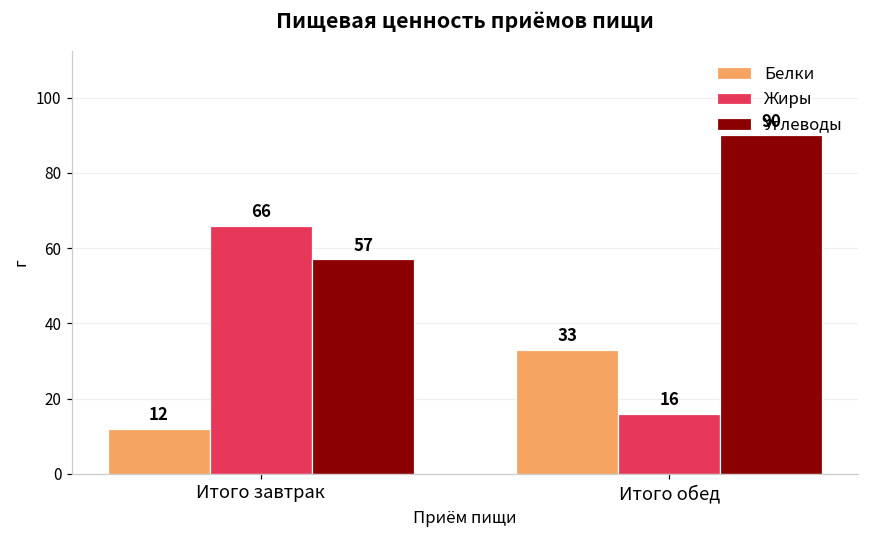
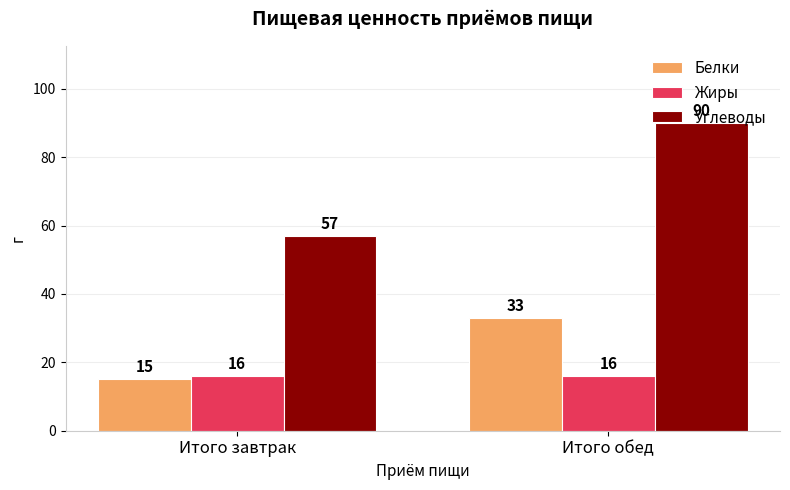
Белки, Итого завтрак: 12 -> 15
Жиры, Итого завтрак: 66 -> 16
